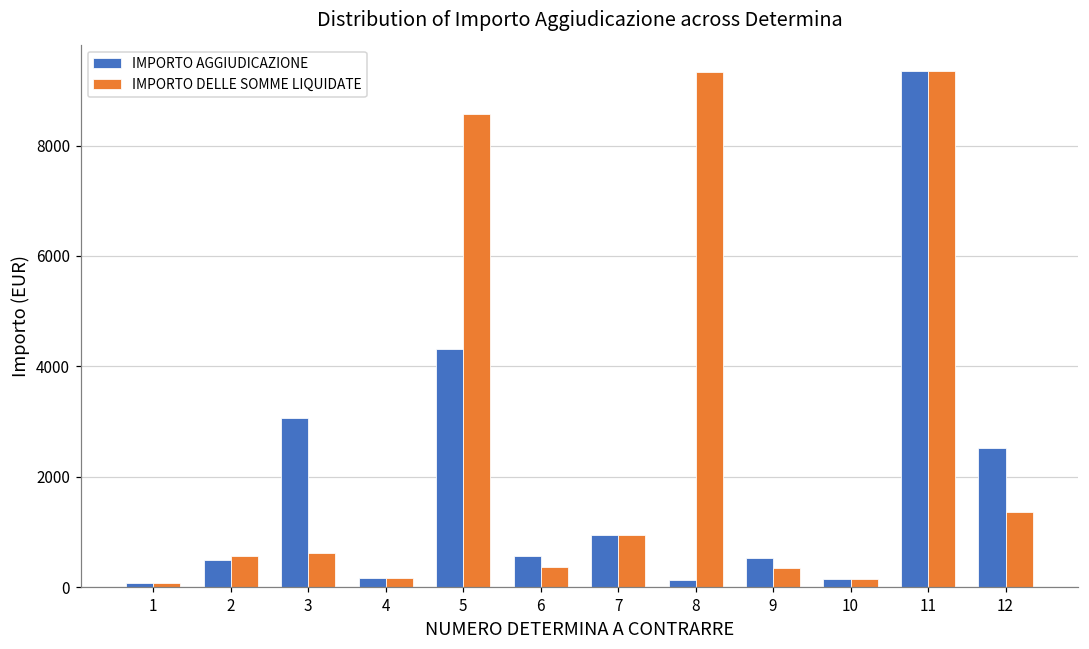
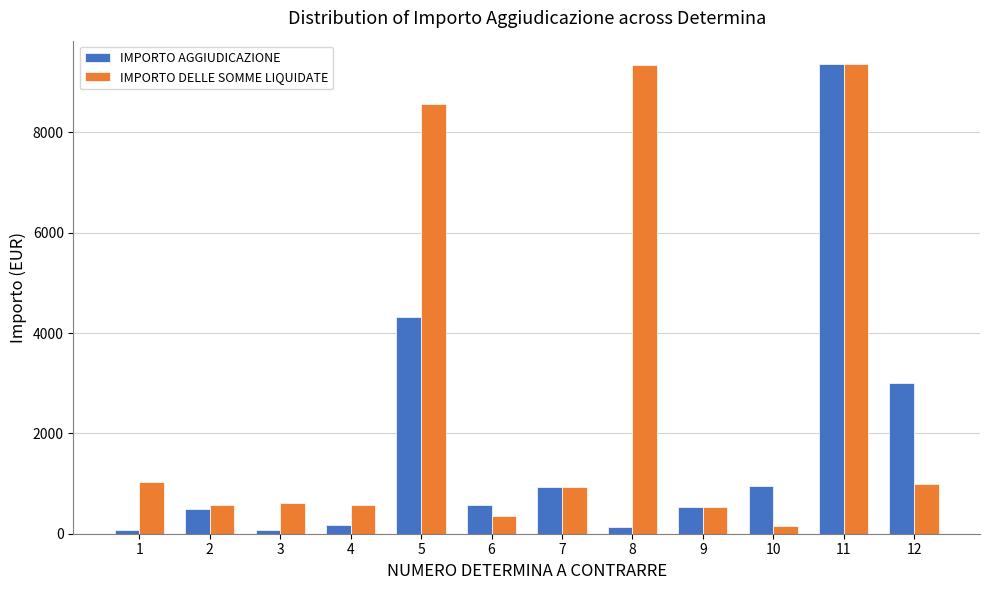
IMPORTO DELLE SOMME LIQUIDATE, 1: 100 -> 1000
IMPORTO AGGIUDICAZIONE, 3: 3100 -> 100
IMPORTO DELLE SOMME LIQUIDATE, 4: 200 -> 600
IMPORTO DELLE SOMME LIQUIDATE, 9: 300 -> 500
IMPORTO AGGIUDICAZIONE, 10: 200 -> 1000
IMPORTO AGGIUDICAZIONE, 12: 2500 -> 3000
IMPORTO DELLE SOMME LIQUIDATE, 12: 1400 -> 1000
